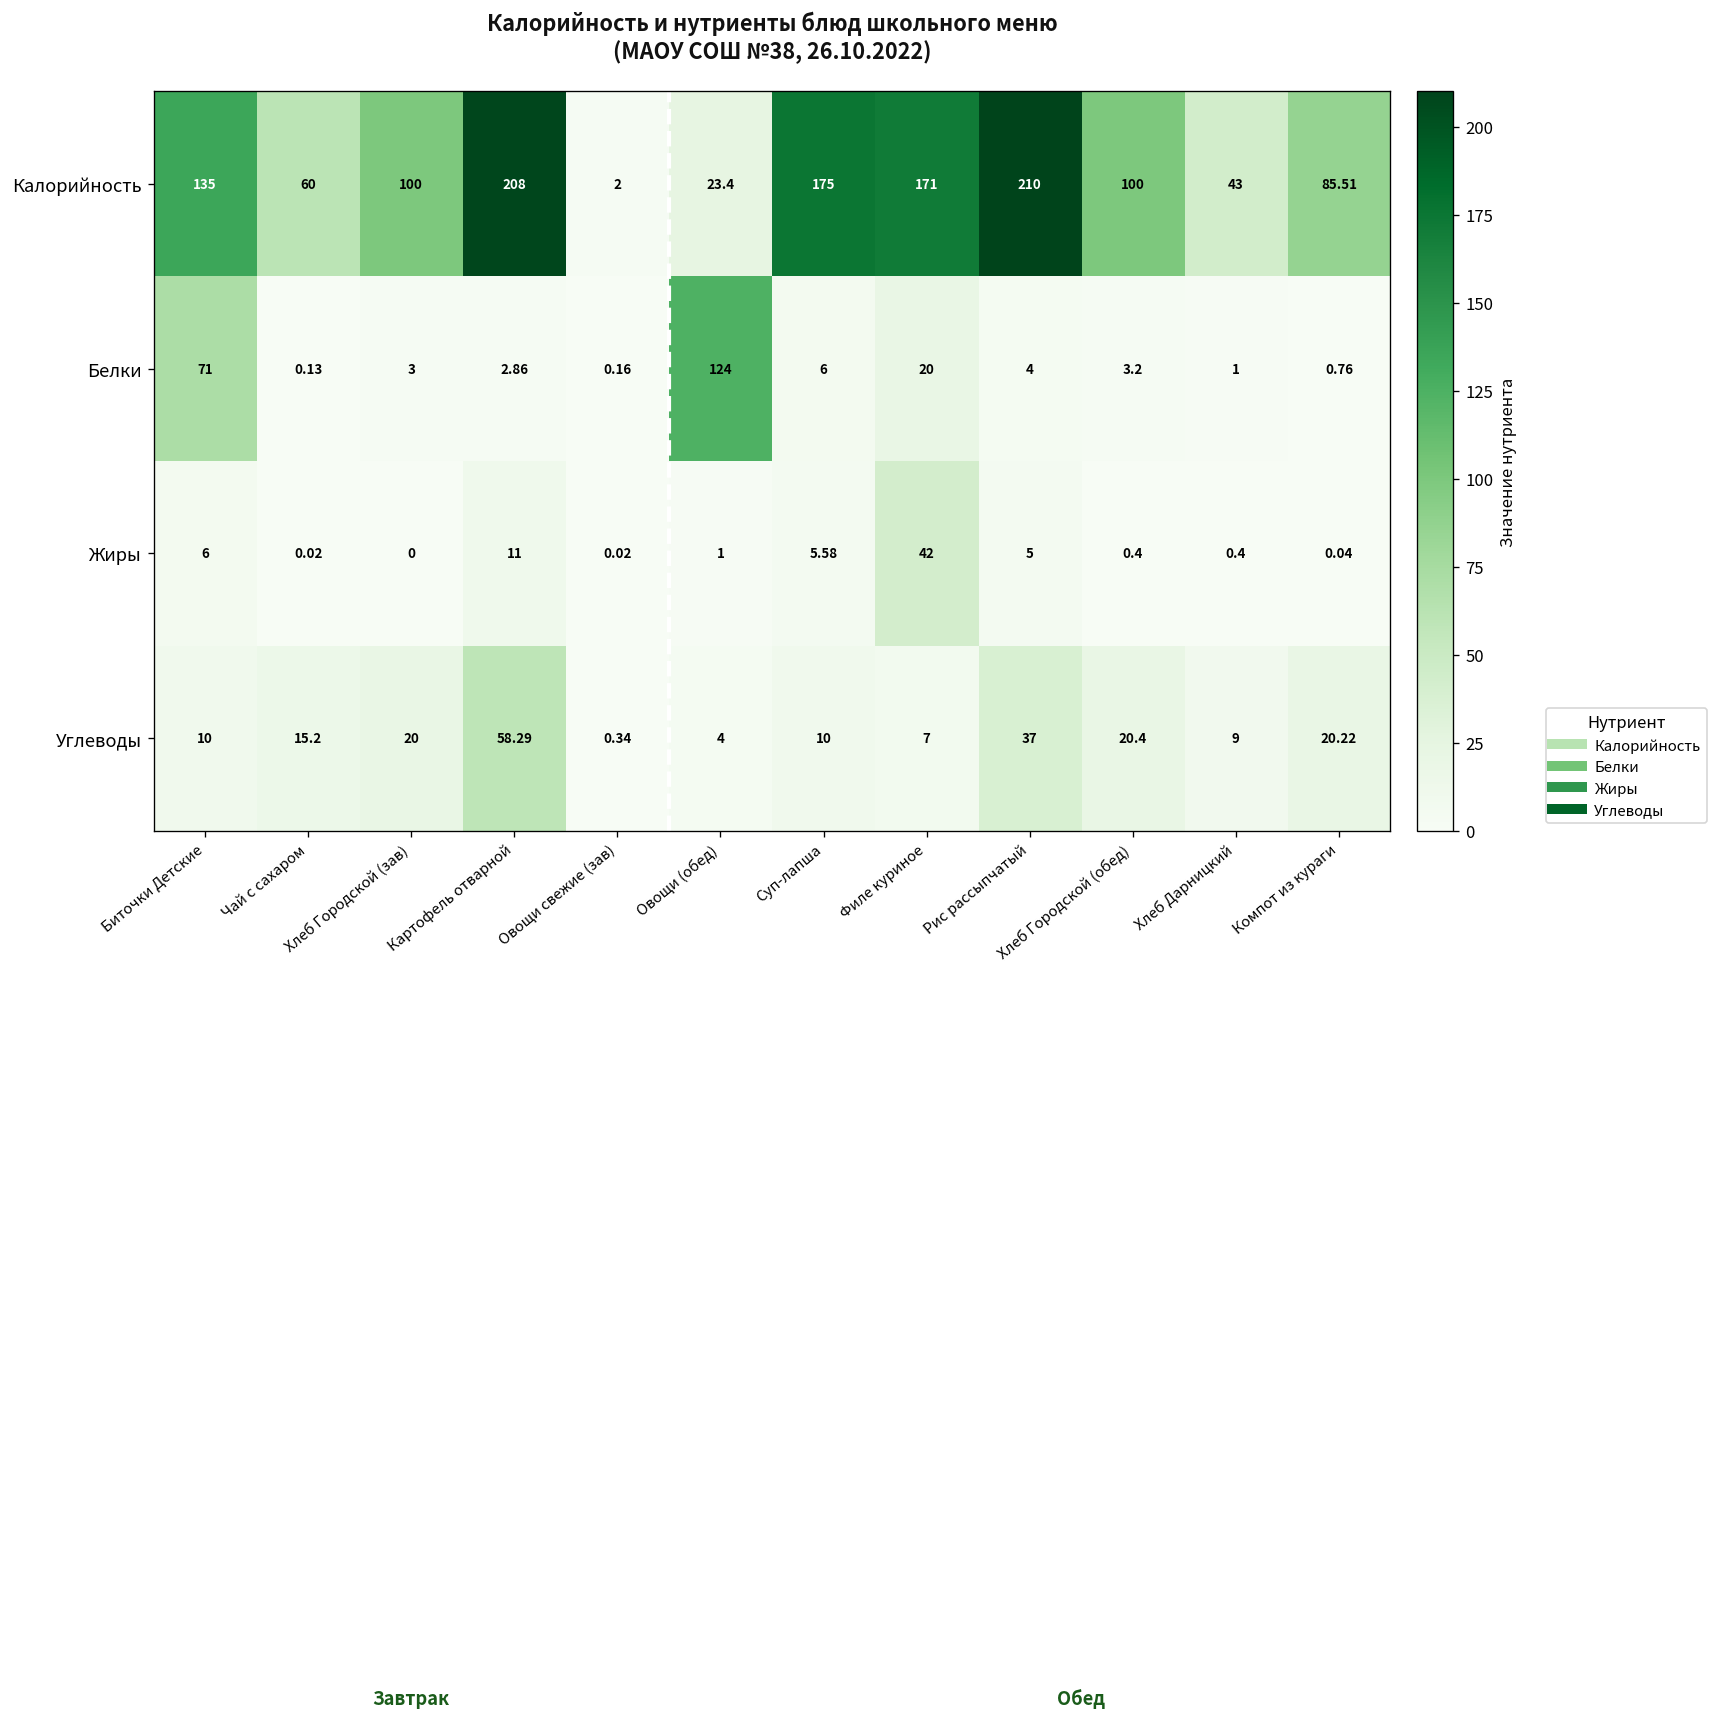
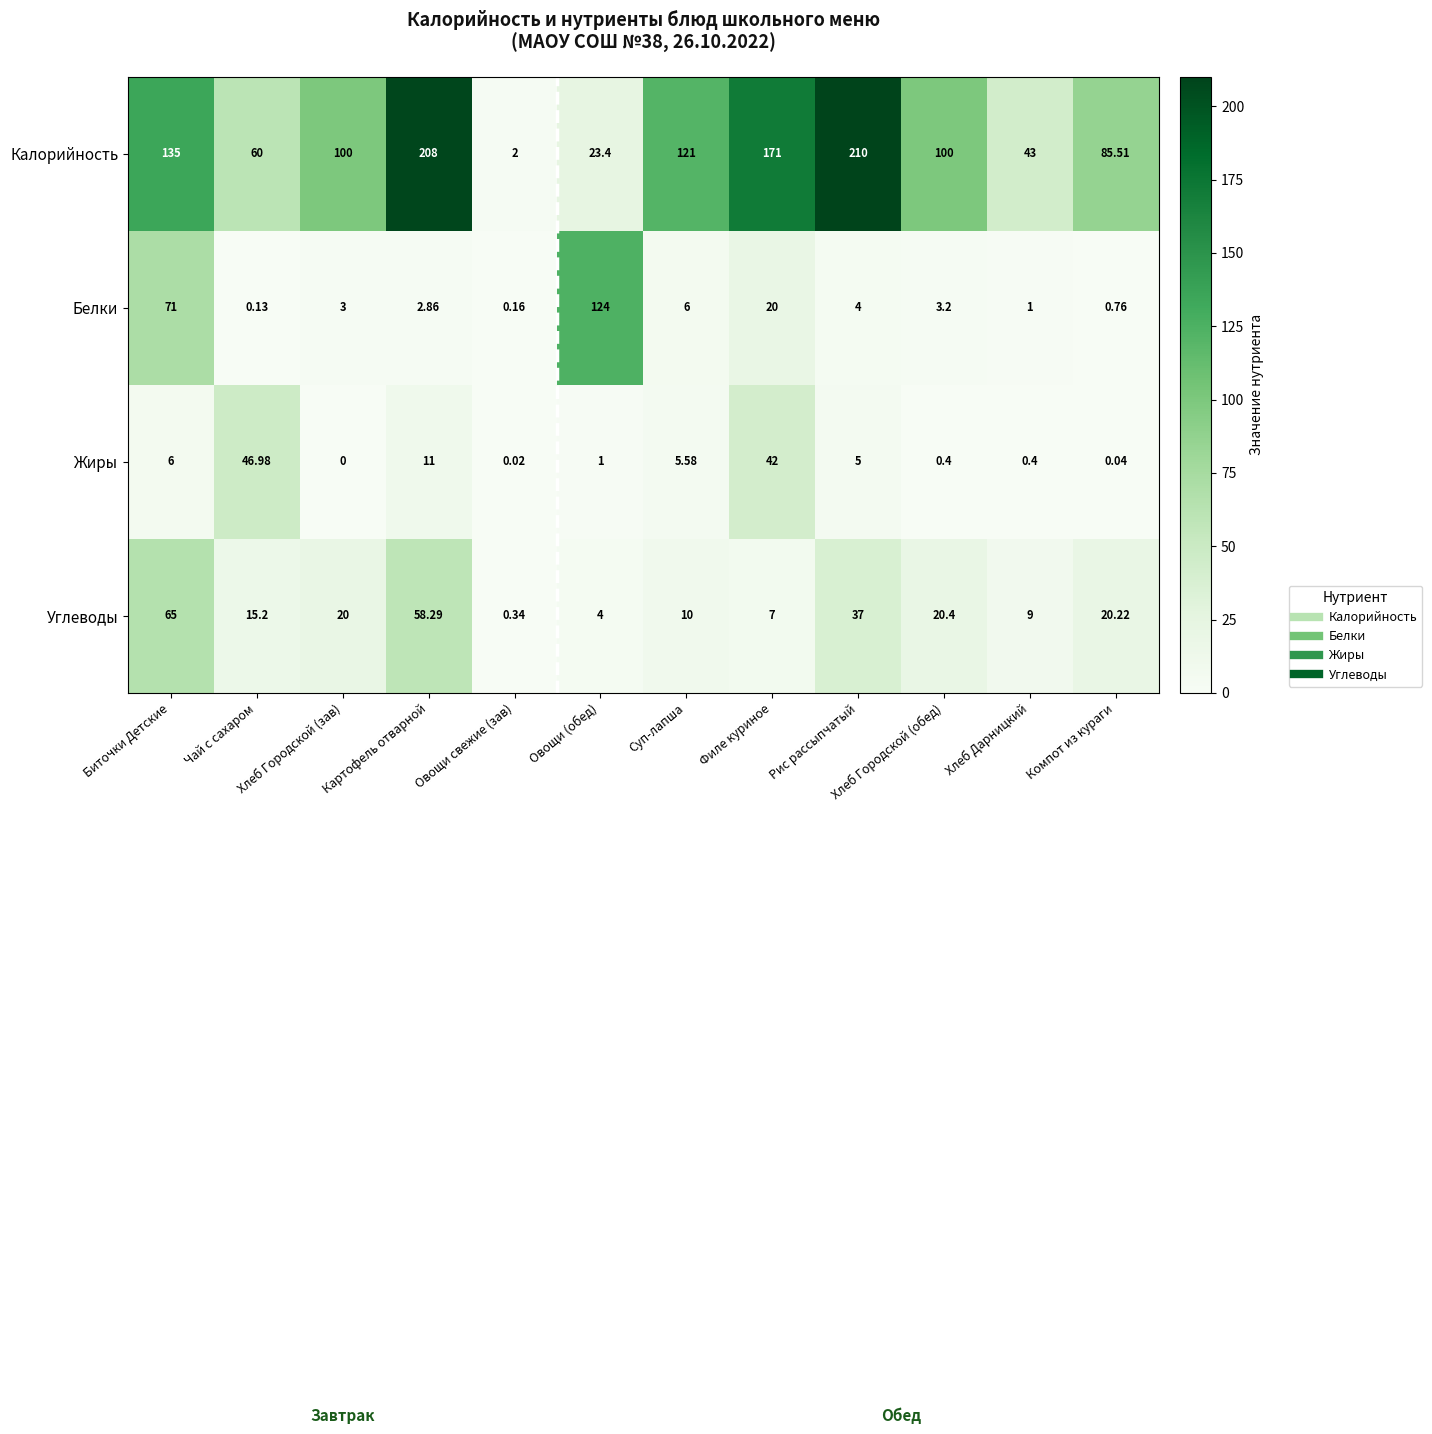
Калорийность, Суп-лапша: 175 -> 121
Жиры, Чай с сахаром: 0.02 -> 46.98
Углеводы, Биточки Детские: 10 -> 65
